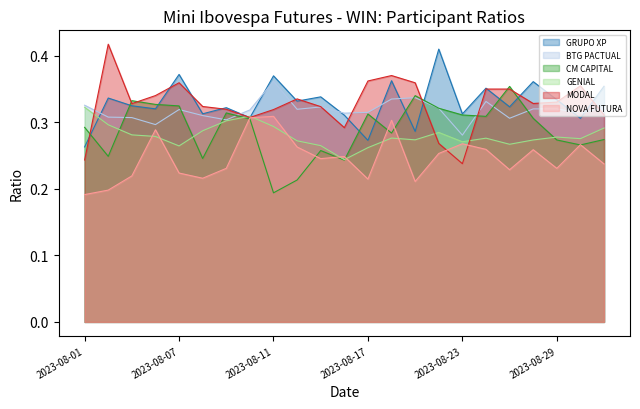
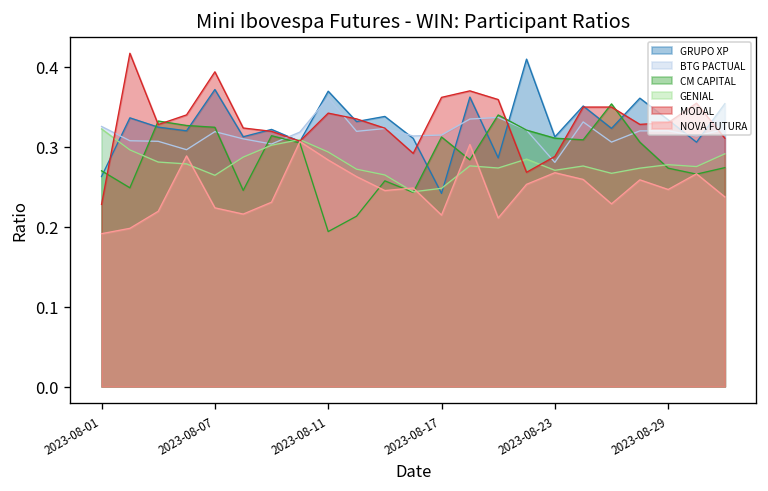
CM CAPITAL, 2023-08-01: 0.29 -> 0.27
MODAL, 2023-08-01: 0.24 -> 0.23
MODAL, 2023-08-07: 0.36 -> 0.39
MODAL, 2023-08-11: 0.32 -> 0.34
NOVA FUTURA, 2023-08-11: 0.31 -> 0.28
GRUPO XP, 2023-08-17: 0.27 -> 0.24
GENIAL, 2023-08-17: 0.26 -> 0.25
MODAL, 2023-08-23: 0.24 -> 0.29
NOVA FUTURA, 2023-08-29: 0.23 -> 0.25
